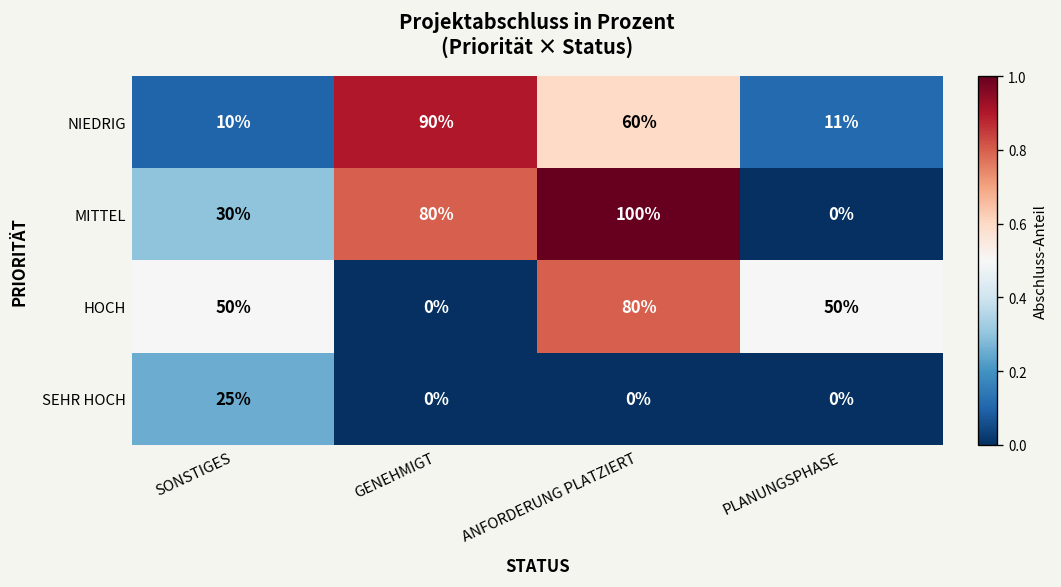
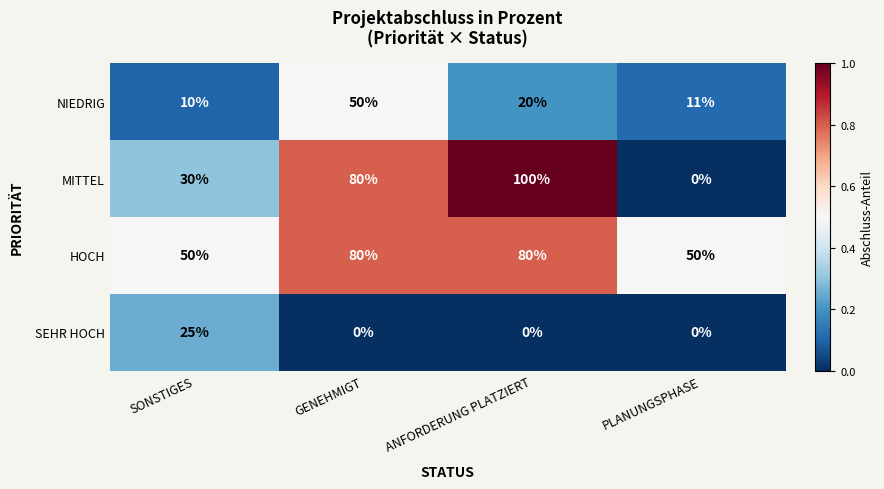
NIEDRIG, GENEHMIGT: 90% -> 50%
NIEDRIG, ANFORDERUNG PLATZIERT: 60% -> 20%
HOCH, GENEHMIGT: 0% -> 80%
